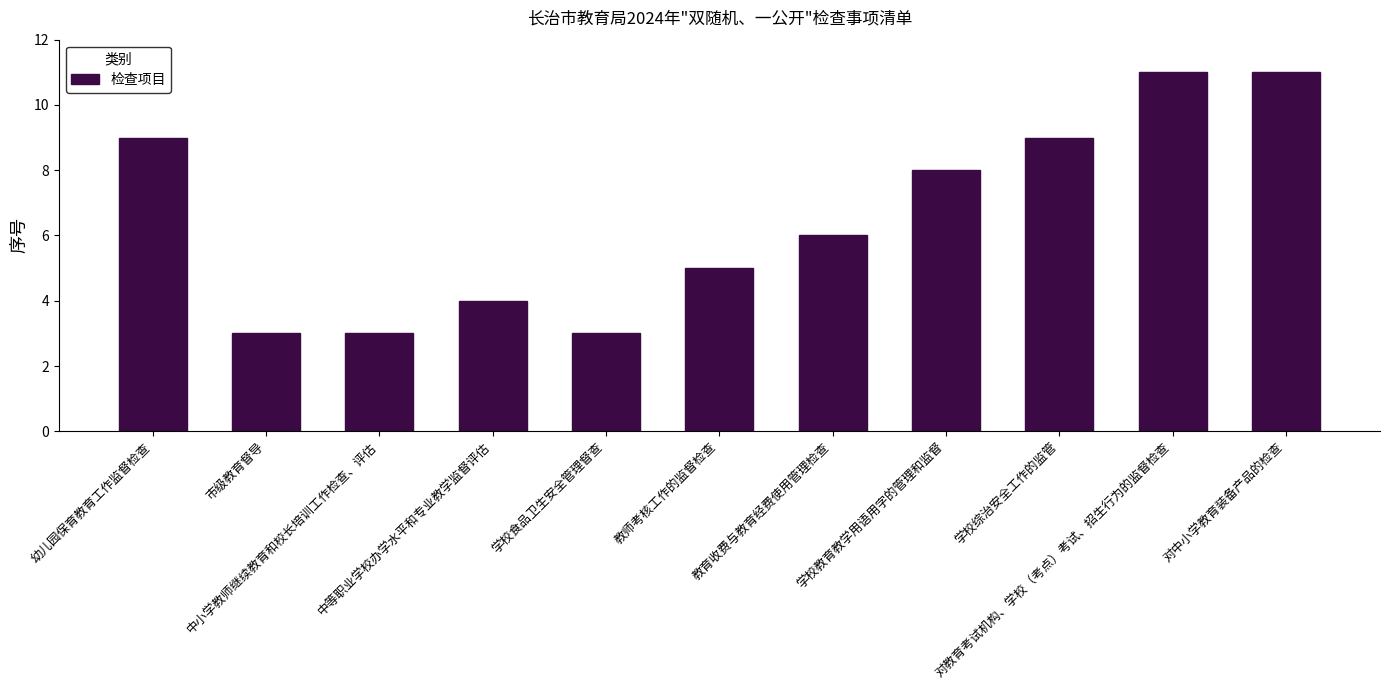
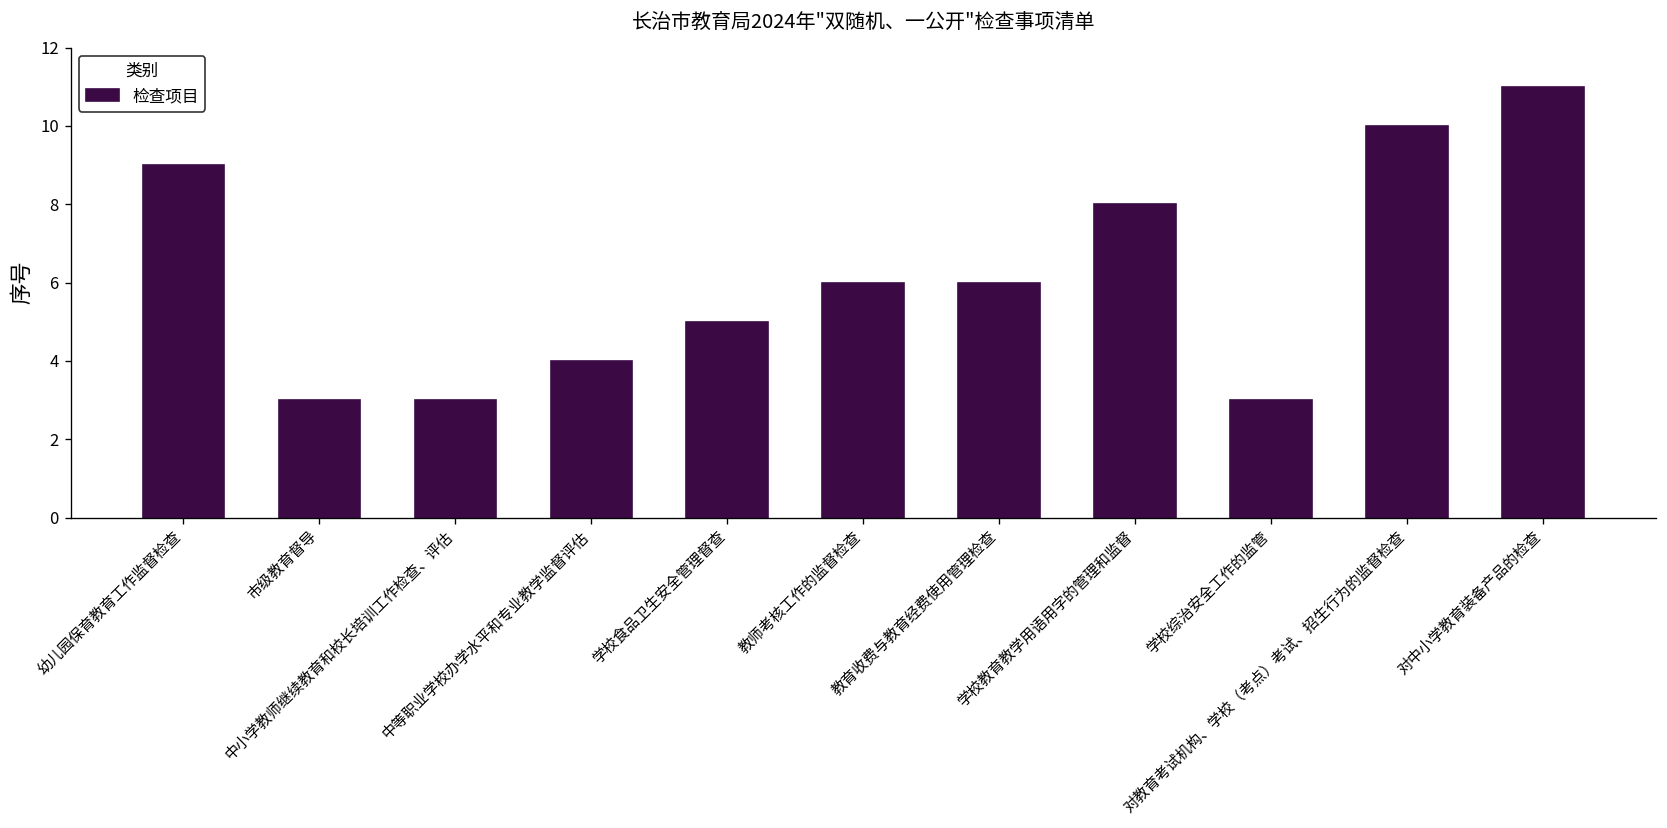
学校食品卫生安全管理督查: 3 -> 5
教师考核工作的监督检查: 5 -> 6
学校综治安全工作的监管: 9 -> 3
对教育考试机构、学校（考点）考试、招生行为的监督检查: 11 -> 10
